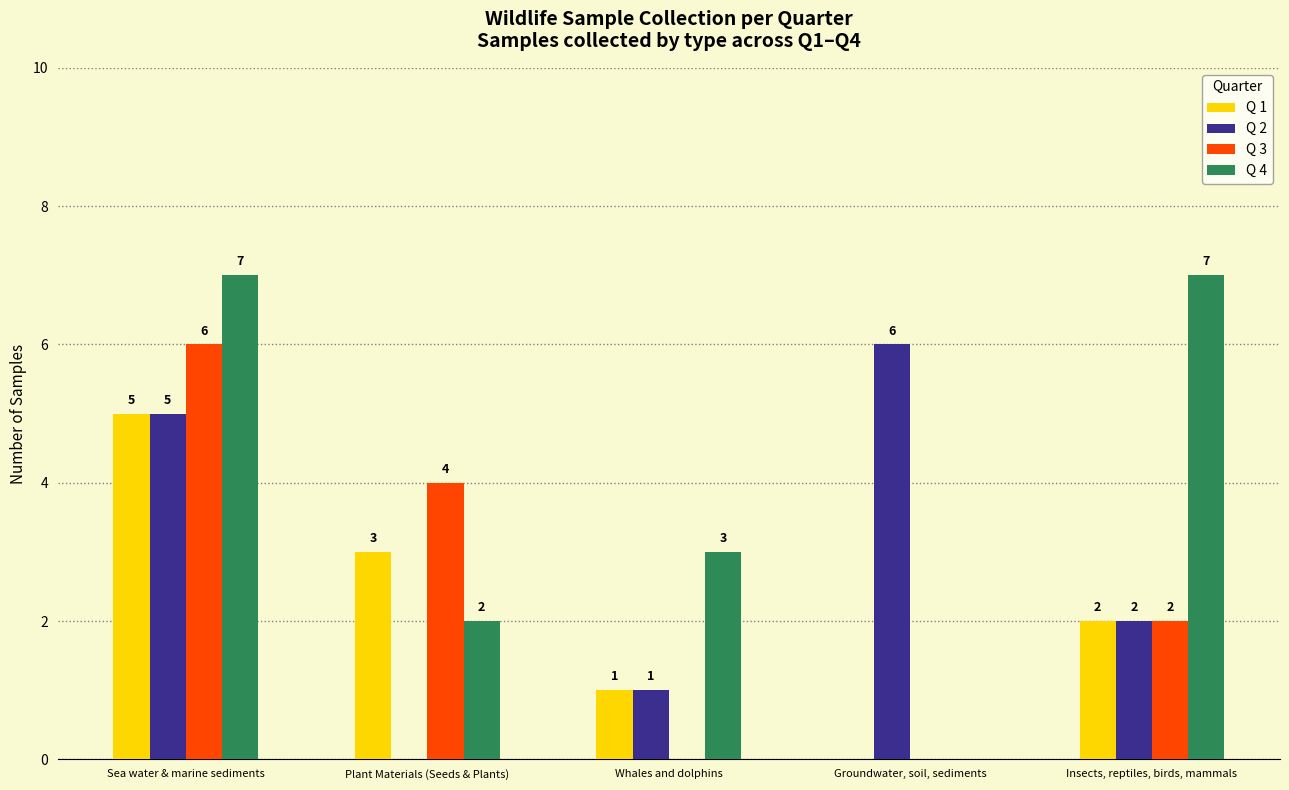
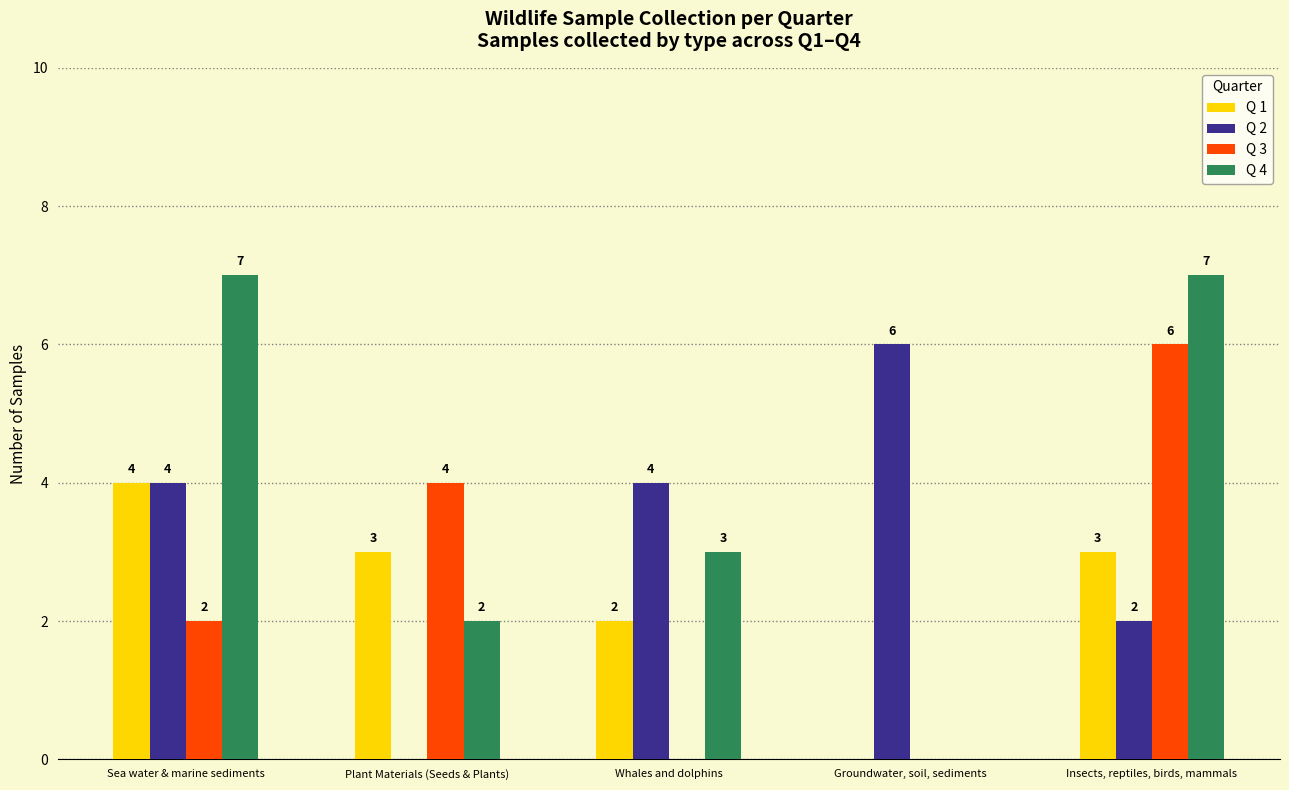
Q 1, Sea water & marine sediments: 5 -> 4
Q 2, Sea water & marine sediments: 5 -> 4
Q 3, Sea water & marine sediments: 6 -> 2
Q 1, Whales and dolphins: 1 -> 2
Q 2, Whales and dolphins: 1 -> 4
Q 1, Insects, reptiles, birds, mammals: 2 -> 3
Q 3, Insects, reptiles, birds, mammals: 2 -> 6
